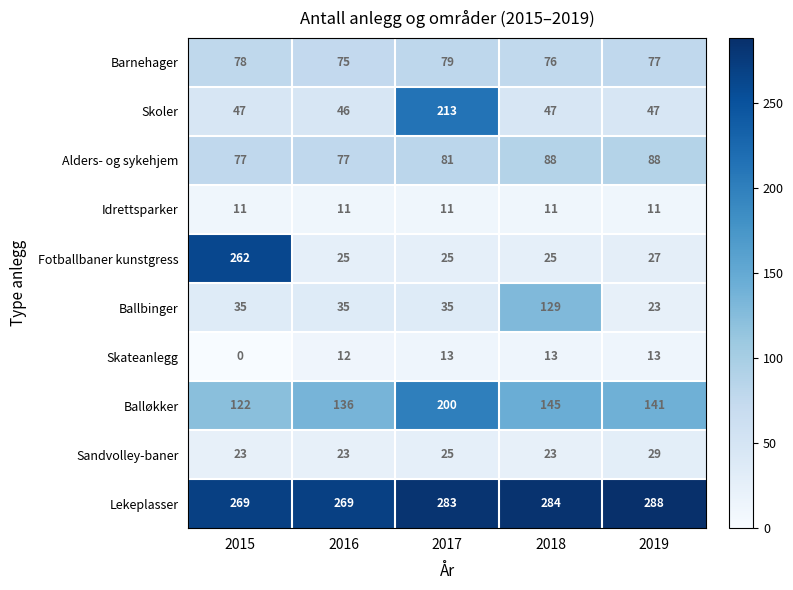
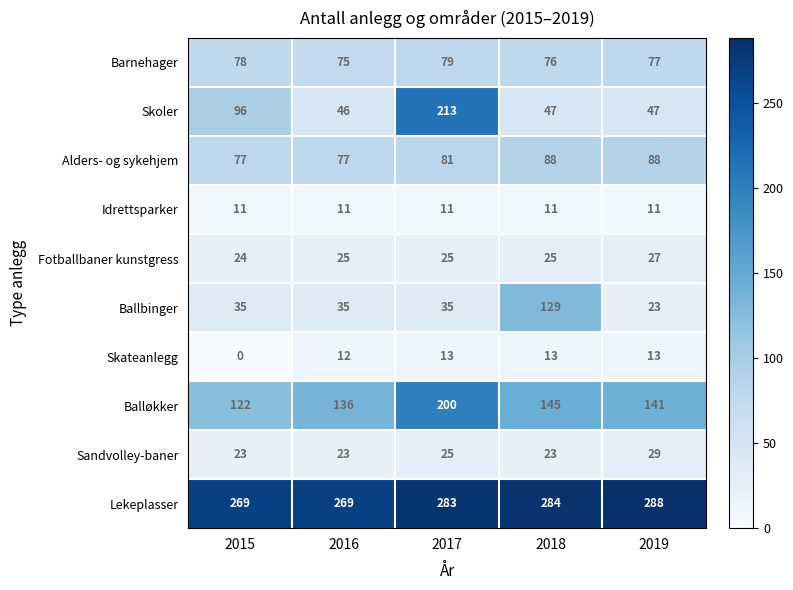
Skoler, 2015: 47 -> 96
Fotballbaner kunstgress, 2015: 262 -> 24
